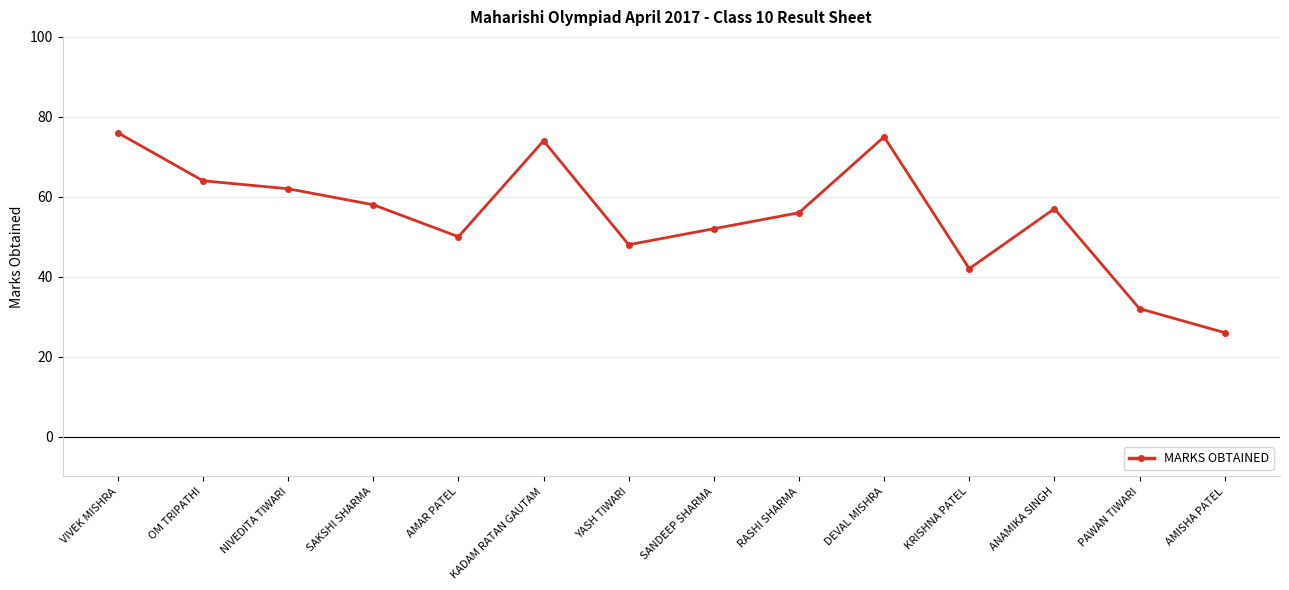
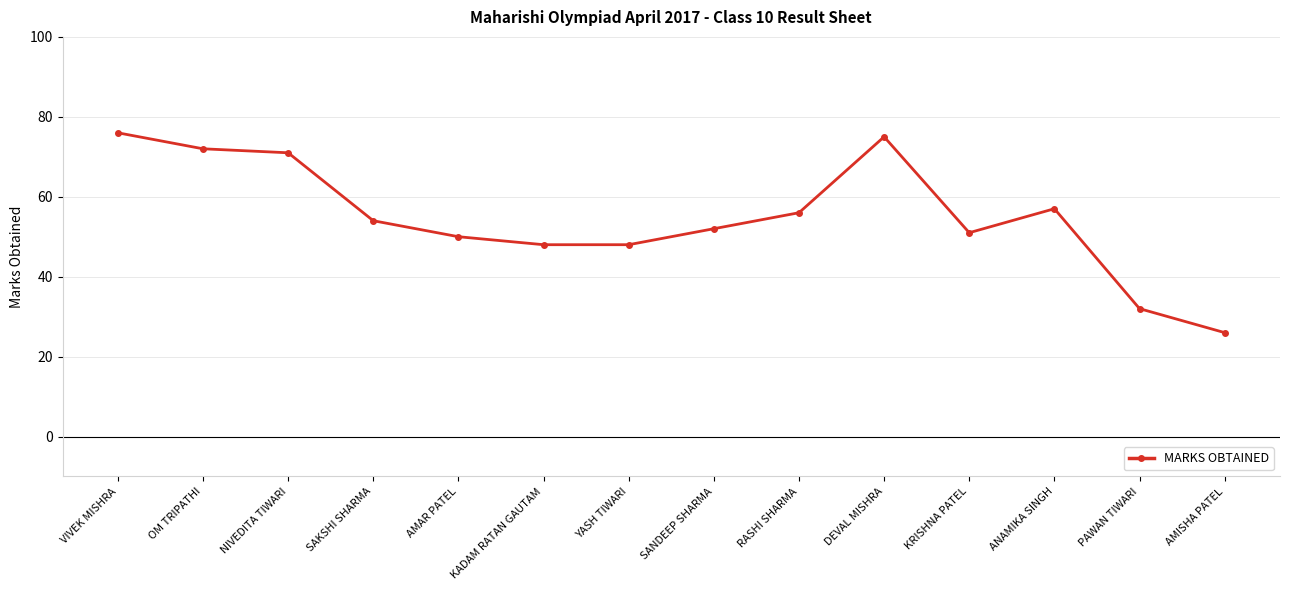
OM TRIPATHI: 64 -> 72
NIVEDITA TIWARI: 62 -> 71
SAKSHI SHARMA: 58 -> 54
KADAM RATAN GAUTAM: 74 -> 48
KRISHNA PATEL: 42 -> 51
